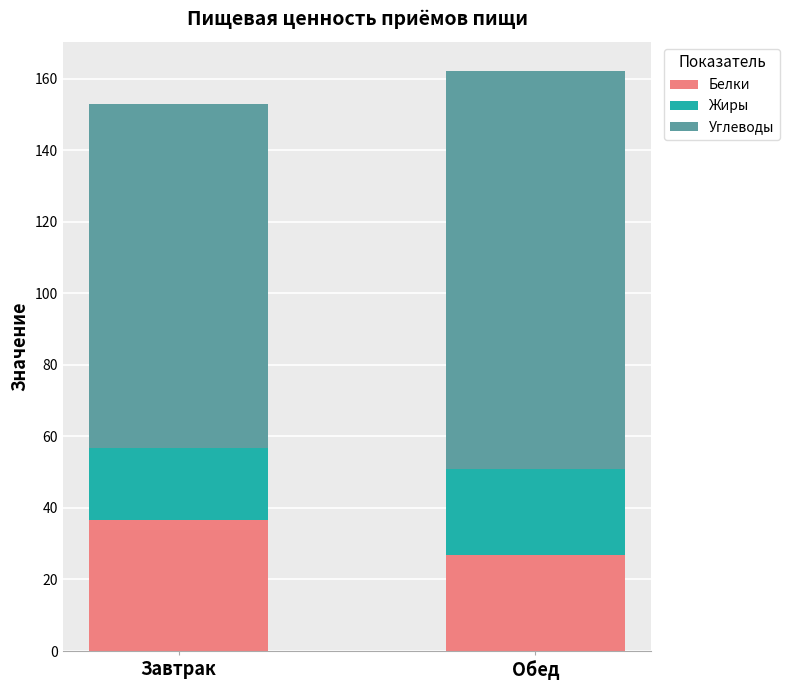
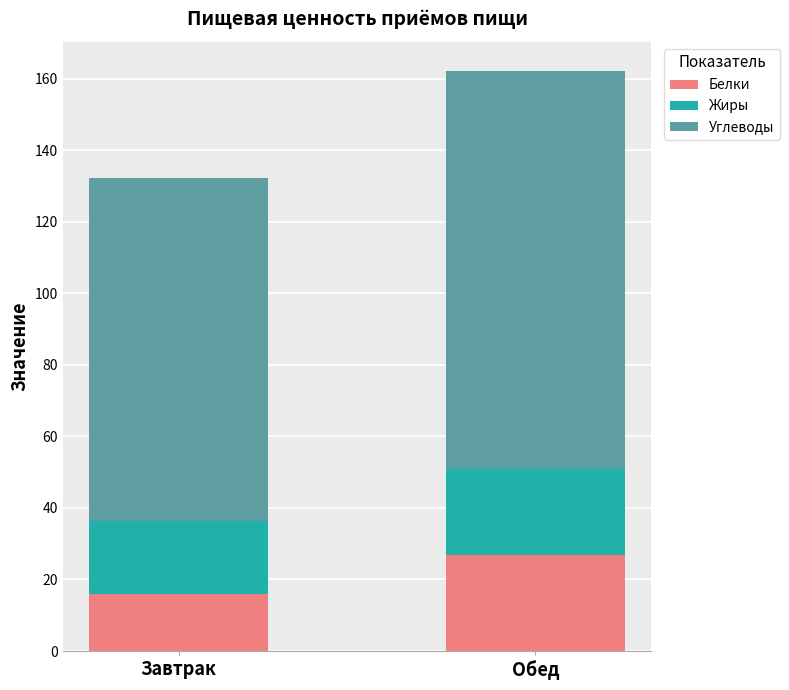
Белки, Завтрак: 37 -> 16
